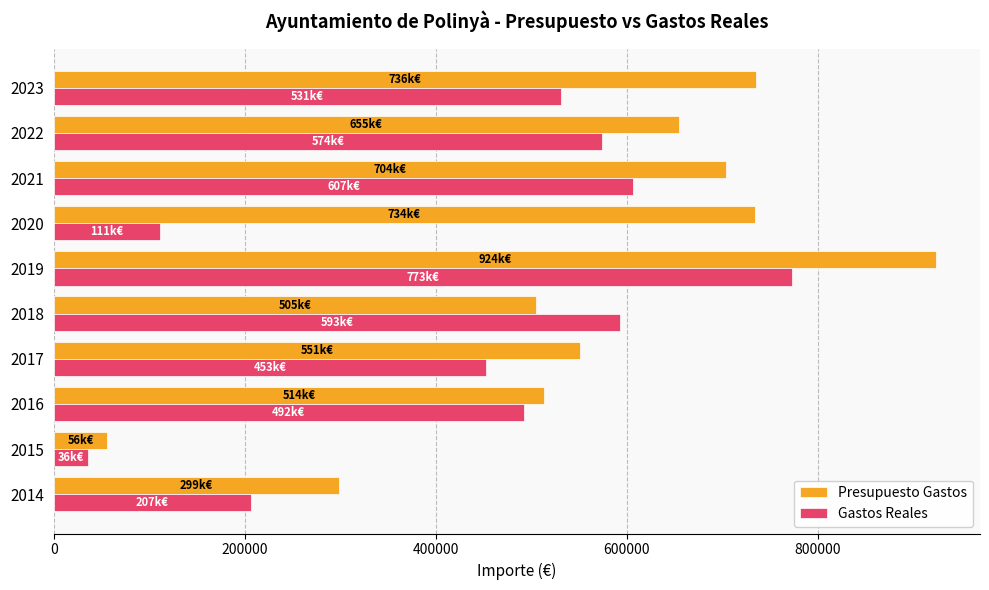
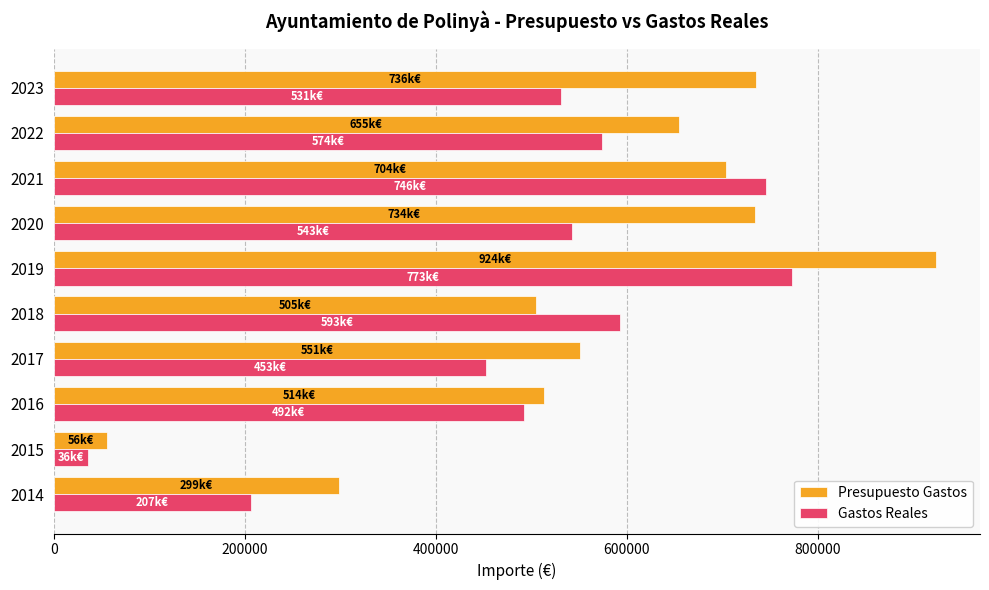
Gastos Reales, 2021: 607k€ -> 746k€
Gastos Reales, 2020: 111k€ -> 543k€
